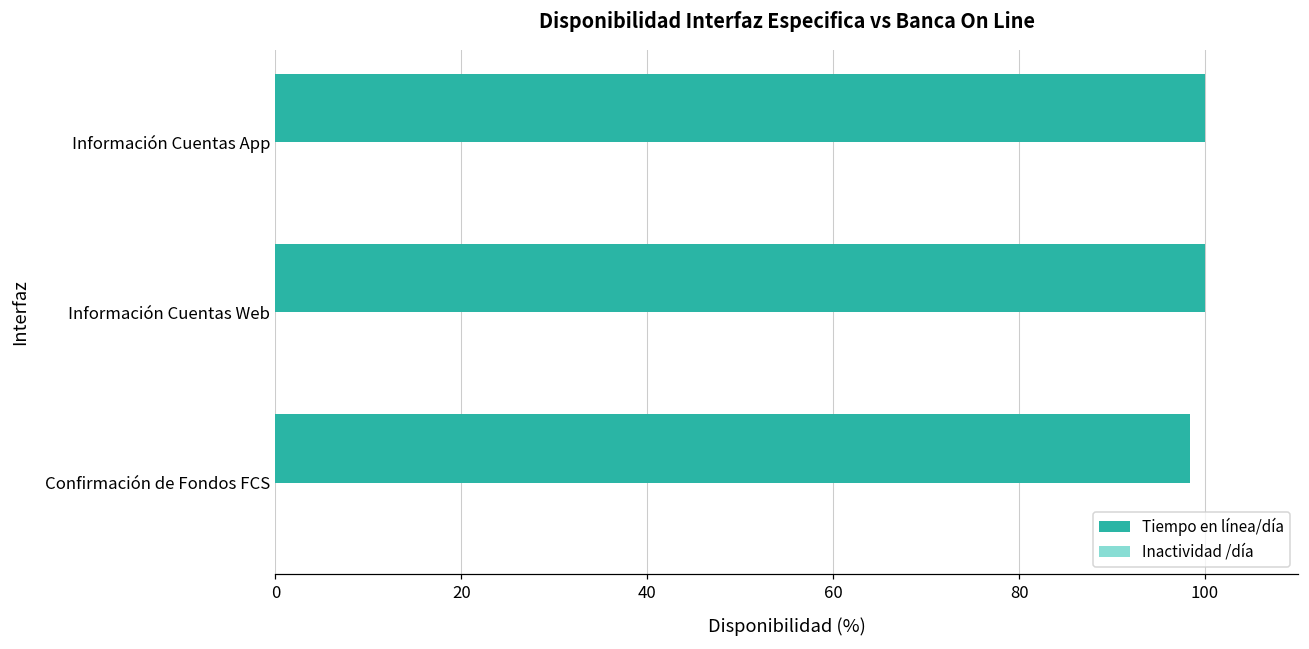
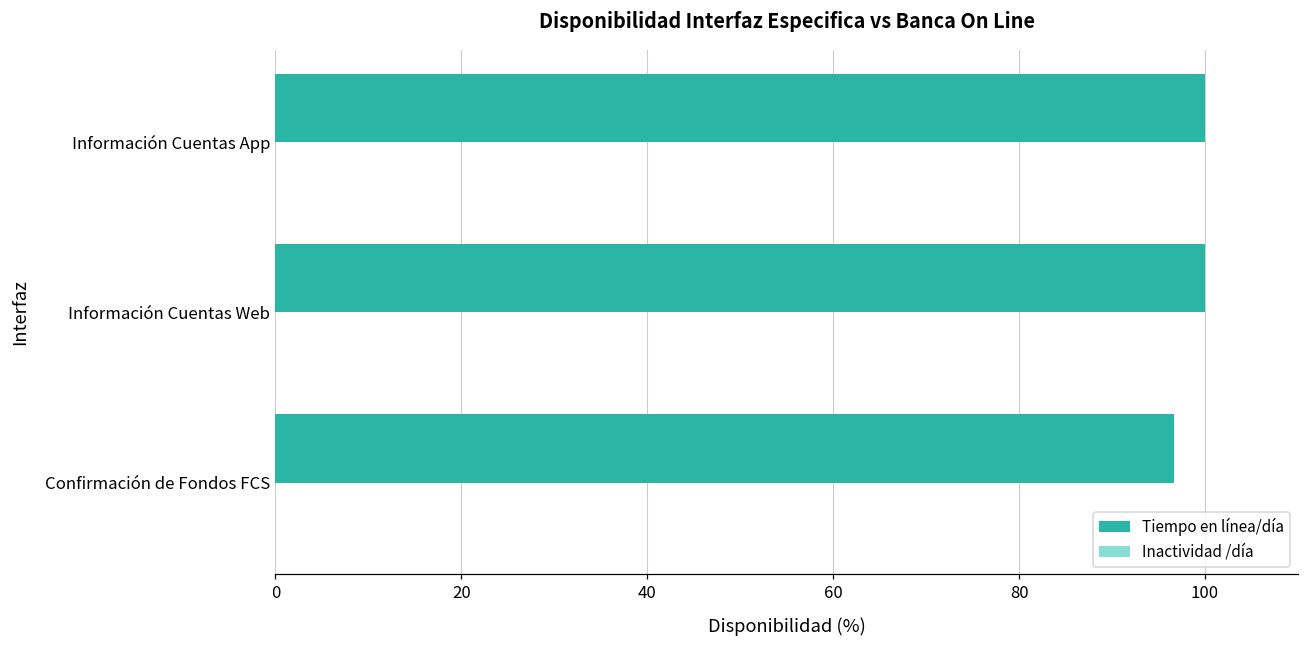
Tiempo en línea/día, Confirmación de Fondos FCS: 98 -> 97
